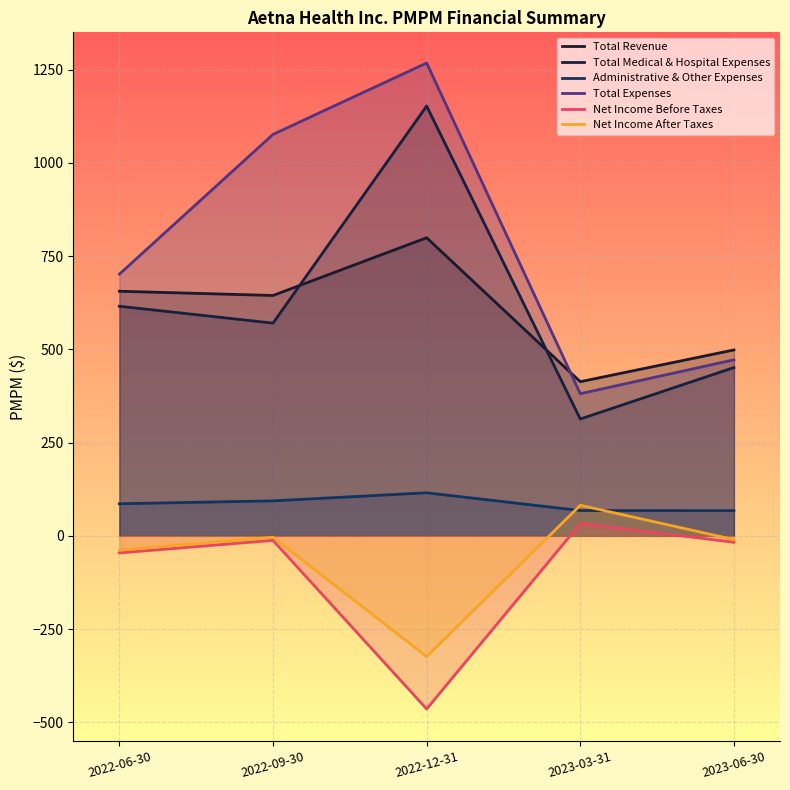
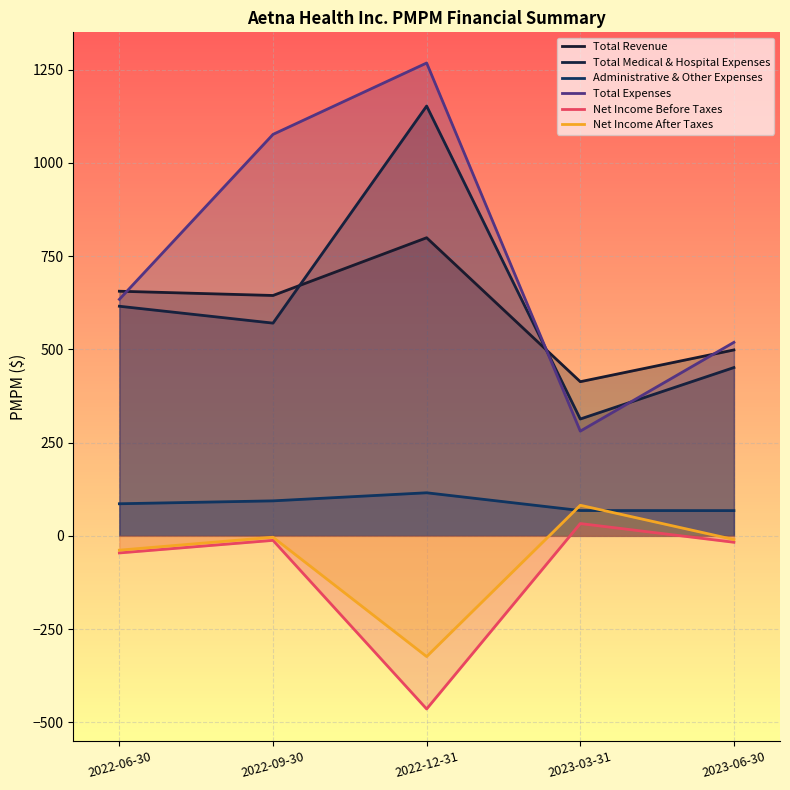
Total Expenses, 2022-06-30: 700 -> 630
Total Expenses, 2023-03-31: 380 -> 280
Total Expenses, 2023-06-30: 470 -> 520
